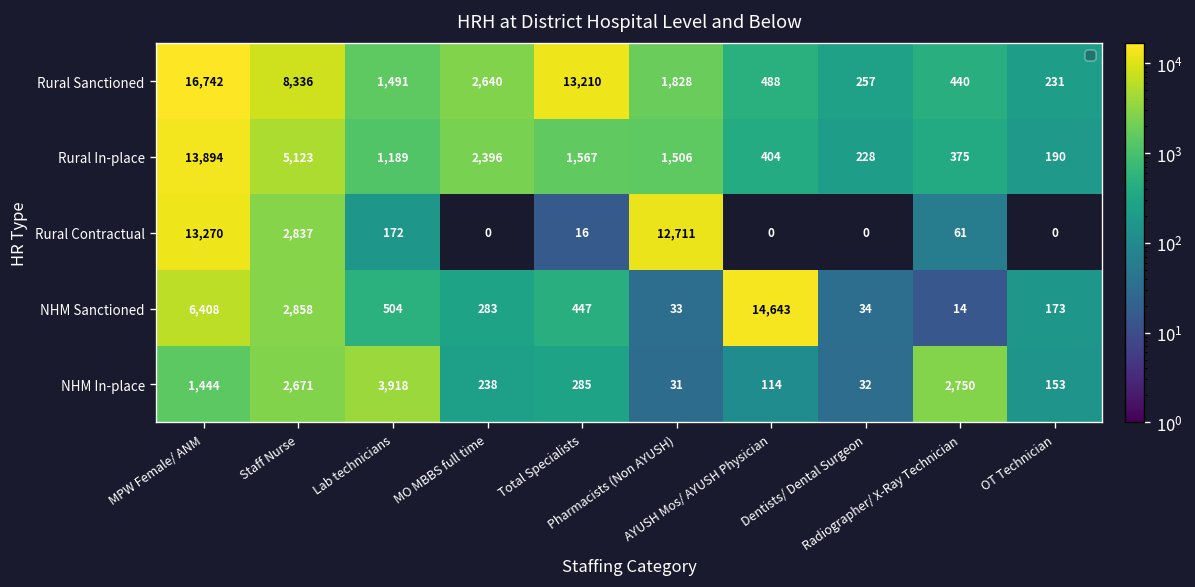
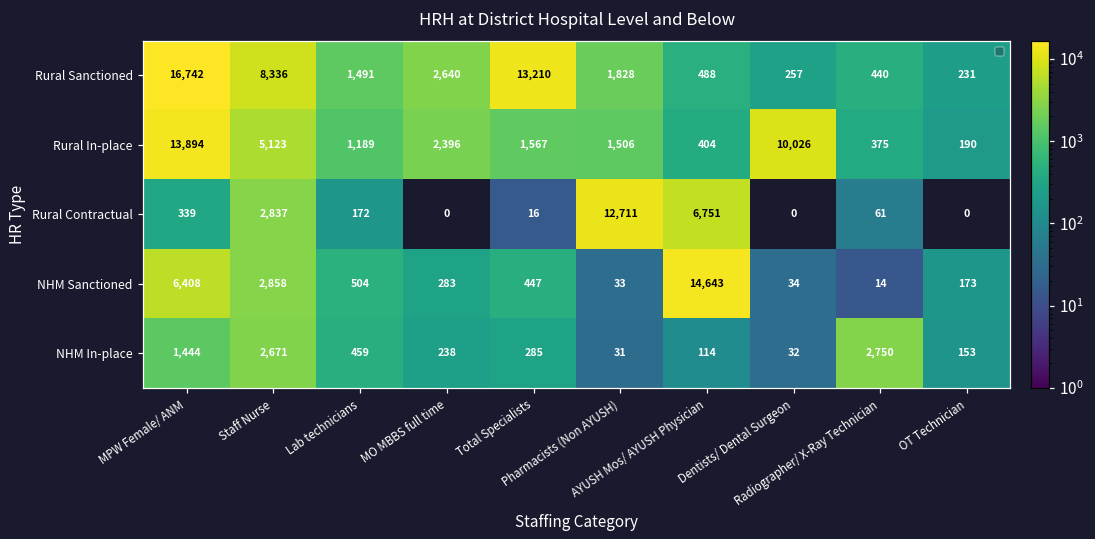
Rural In-place, Dentists/ Dental Surgeon: 228 -> 10,026
Rural Contractual, MPW Female/ ANM: 13,270 -> 339
Rural Contractual, AYUSH Mos/ AYUSH Physician: 0 -> 6,751
NHM In-place, Lab technicians: 3,918 -> 459
